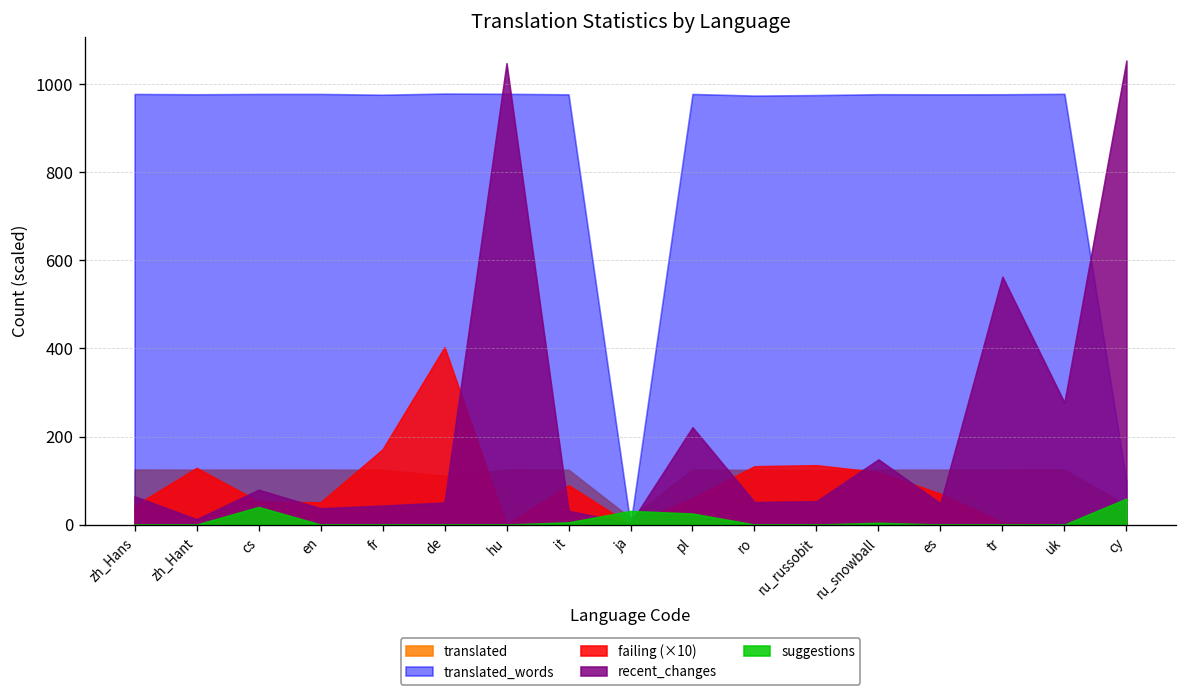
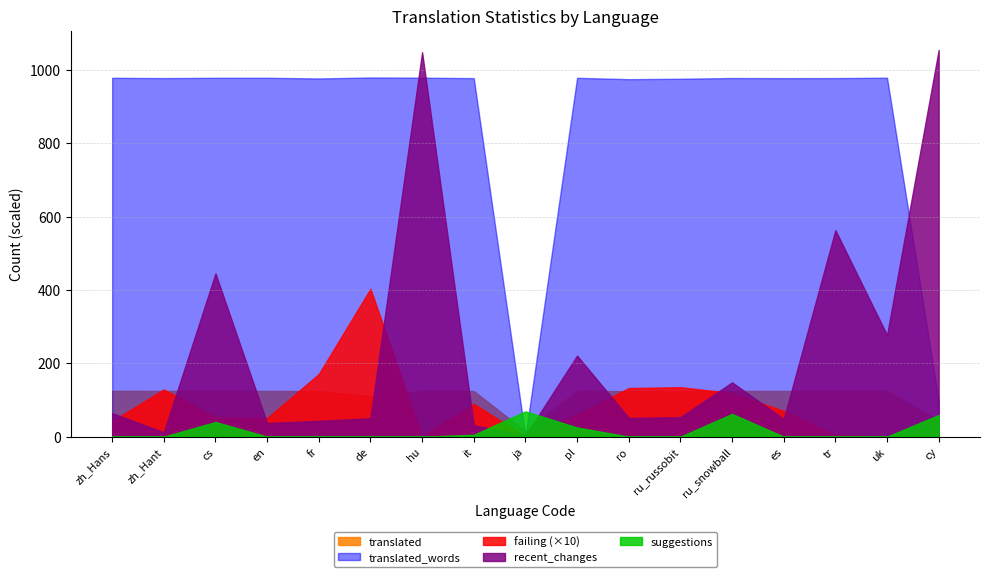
recent_changes, cs: 80 -> 450
suggestions, ja: 30 -> 70
suggestions, ru_snowball: 0 -> 60
